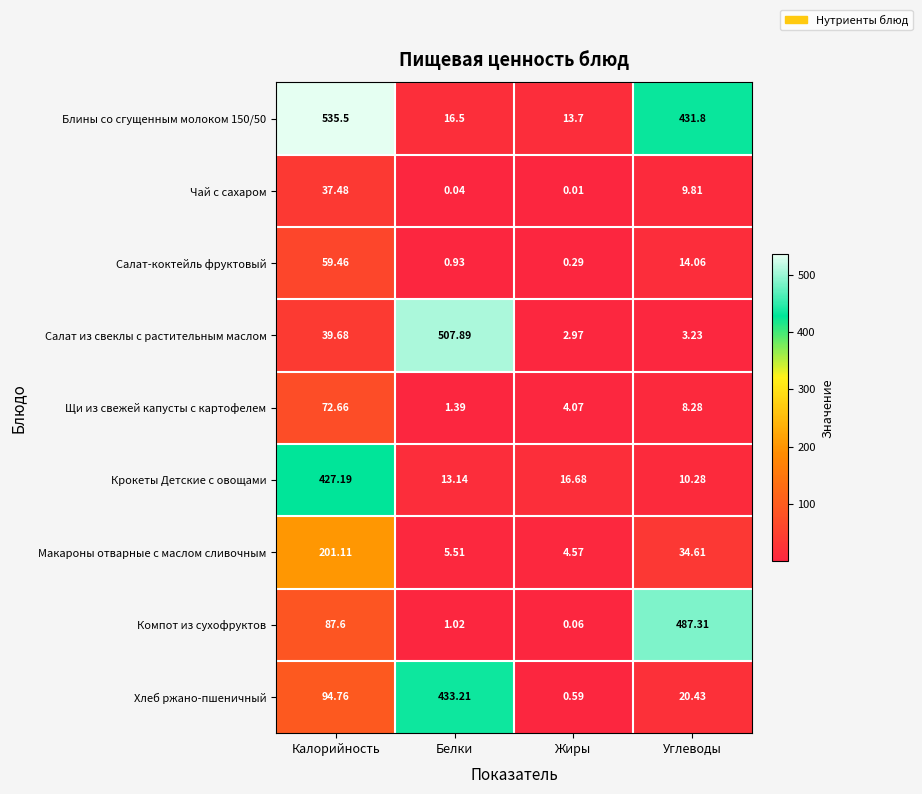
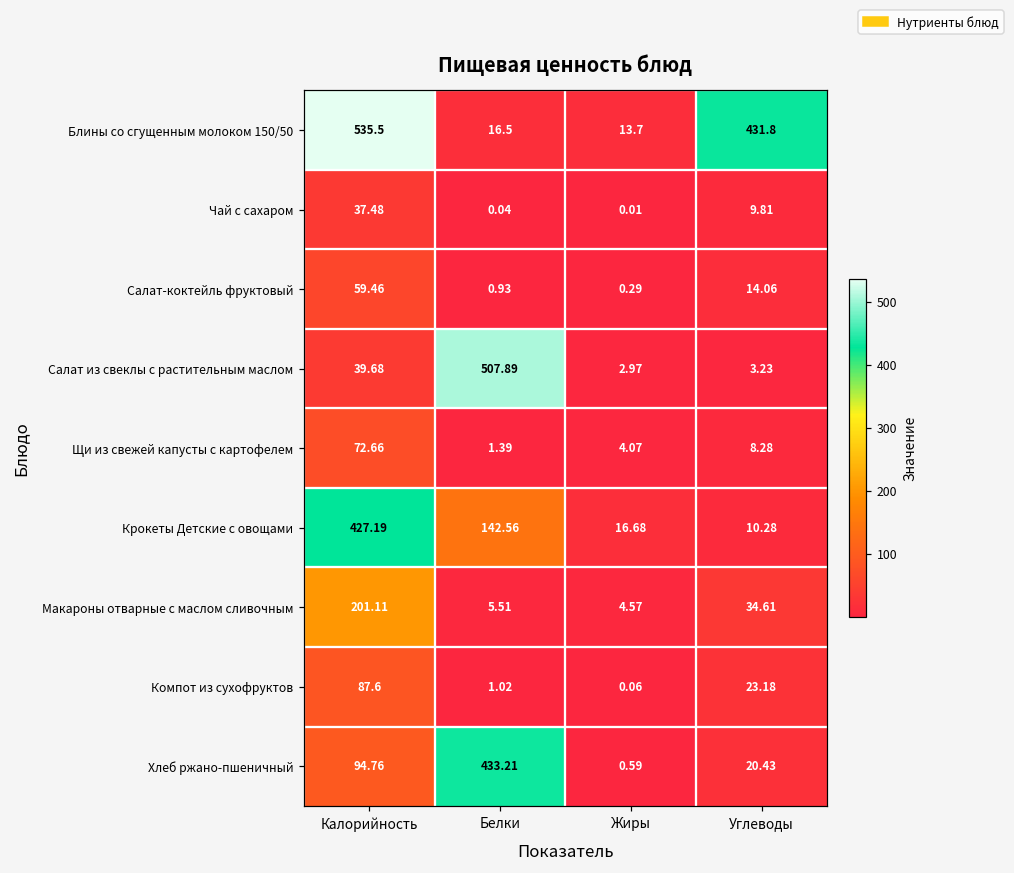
Крокеты Детские с овощами, Белки: 13.14 -> 142.56
Компот из сухофруктов, Углеводы: 487.31 -> 23.18
